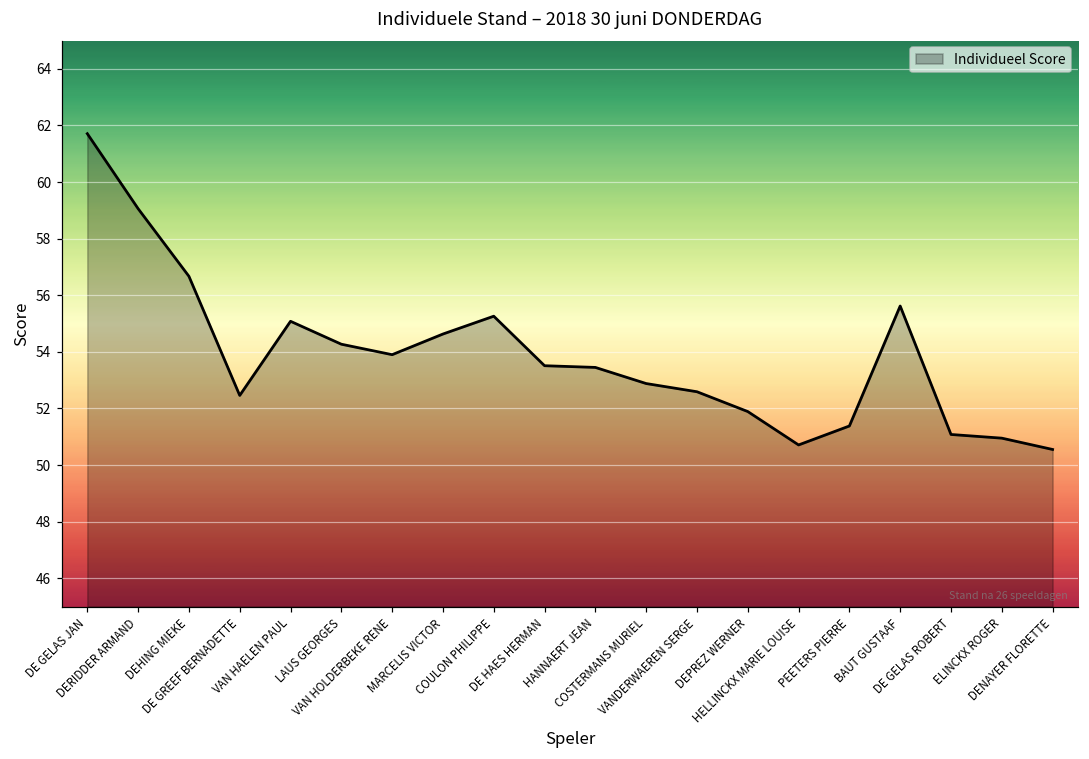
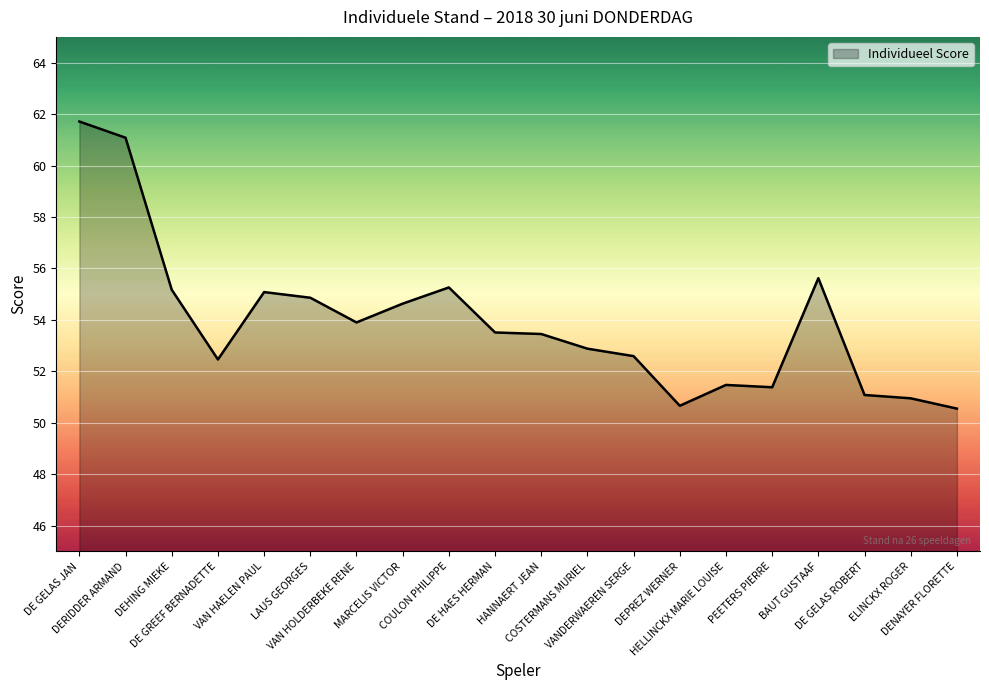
DERIDDER ARMAND: 59.1 -> 61.1
DEHING MIEKE: 56.7 -> 55.2
LAUS GEORGES: 54.3 -> 54.9
DEPREZ WERNER: 51.9 -> 50.7
HELLINCKX MARIE LOUISE: 50.7 -> 51.5
